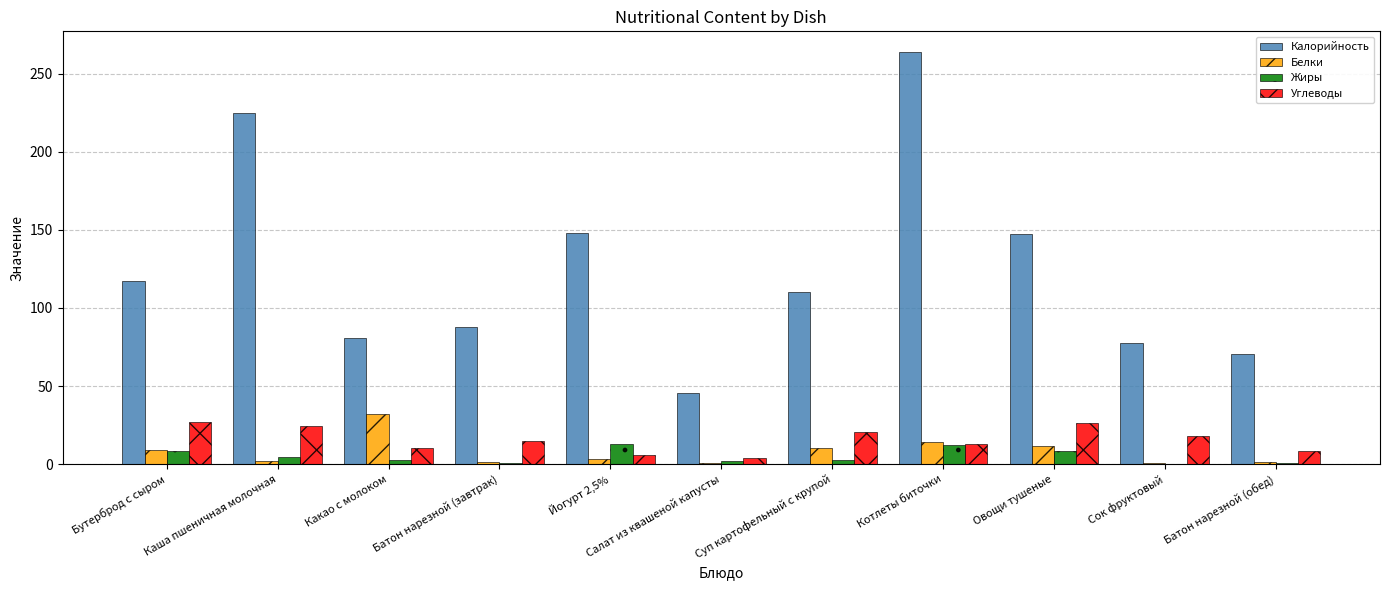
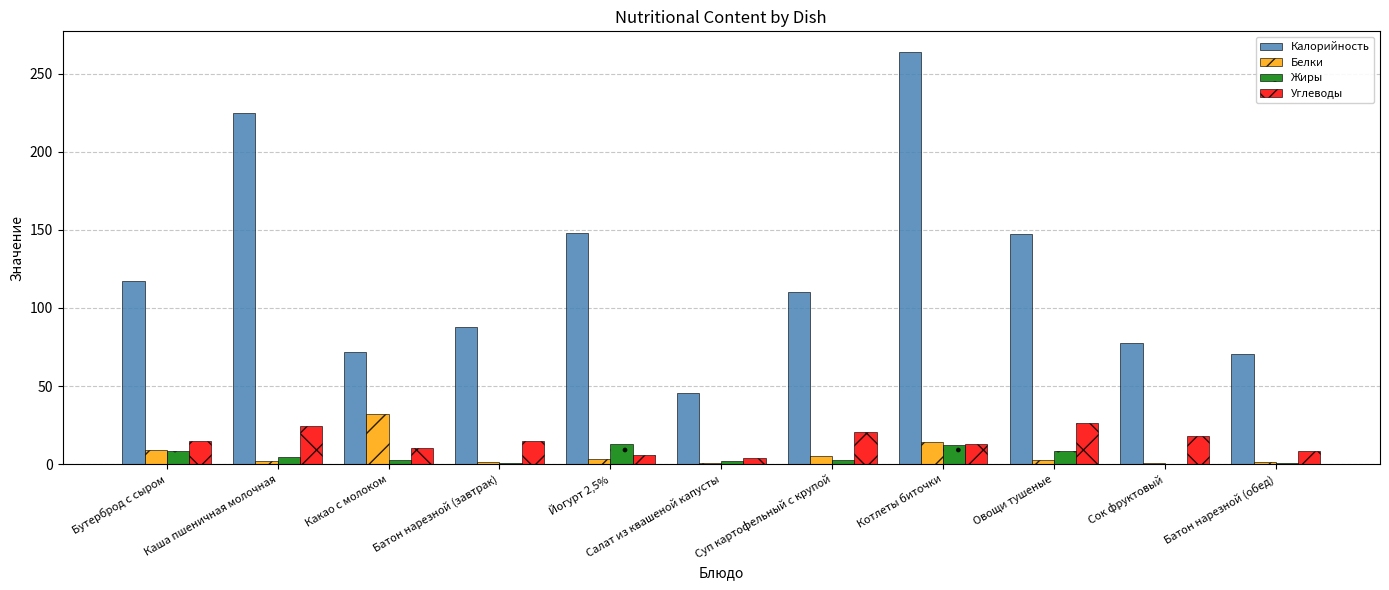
Углеводы, Бутерброд с сыром: 27 -> 15
Калорийность, Какао с молоком: 81 -> 72
Белки, Суп картофельный с крупой: 10 -> 5
Белки, Овощи тушеные: 11 -> 3
